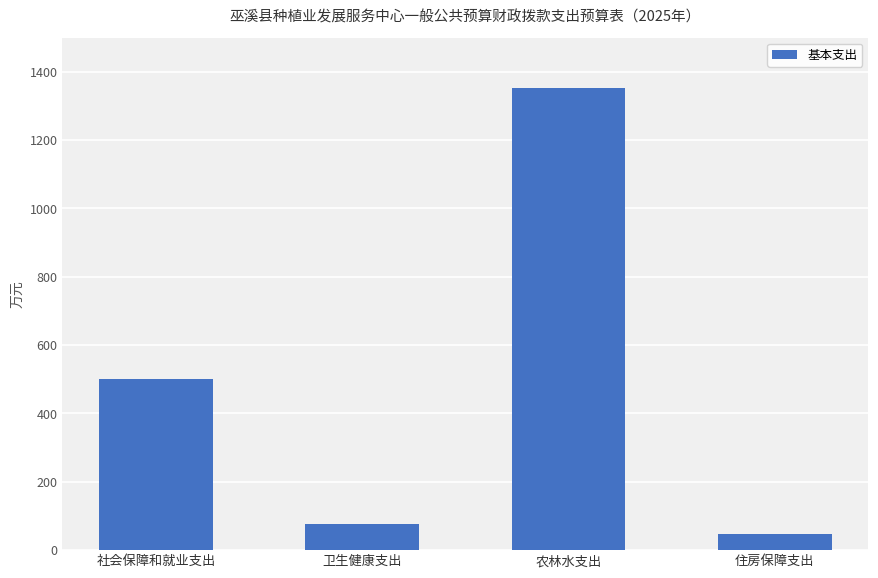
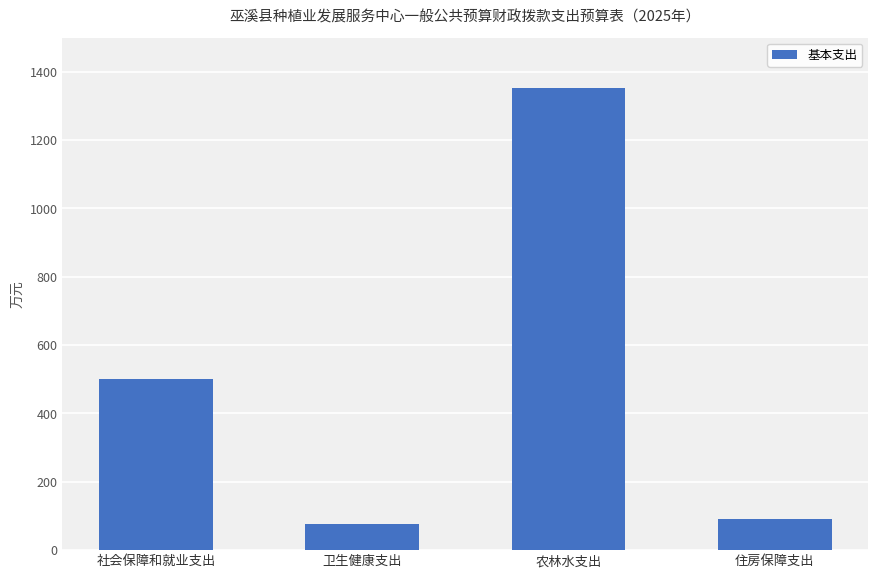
住房保障支出: 50 -> 90
